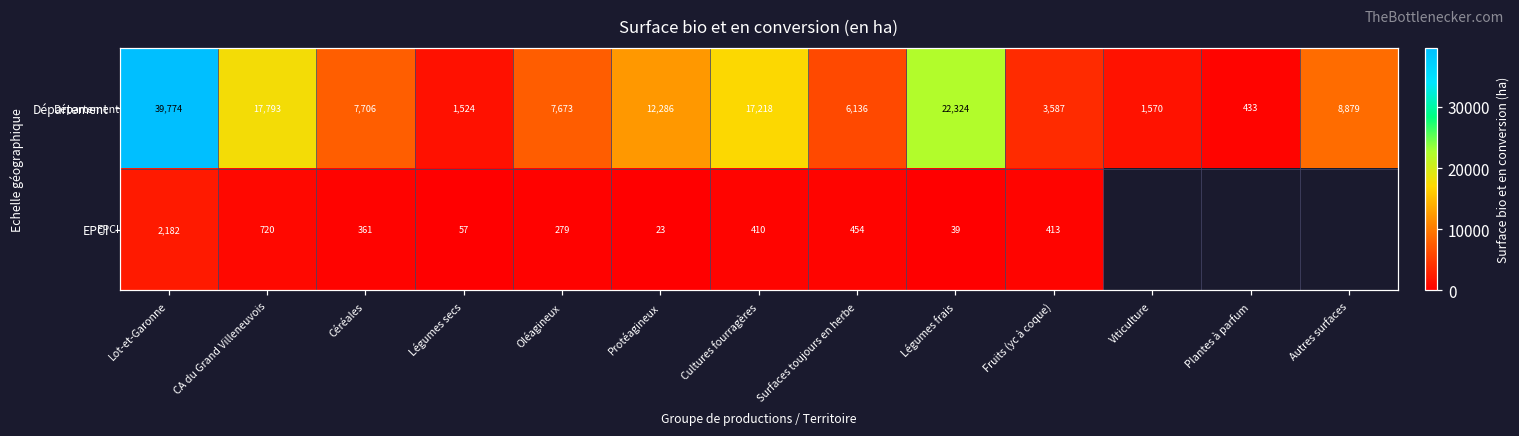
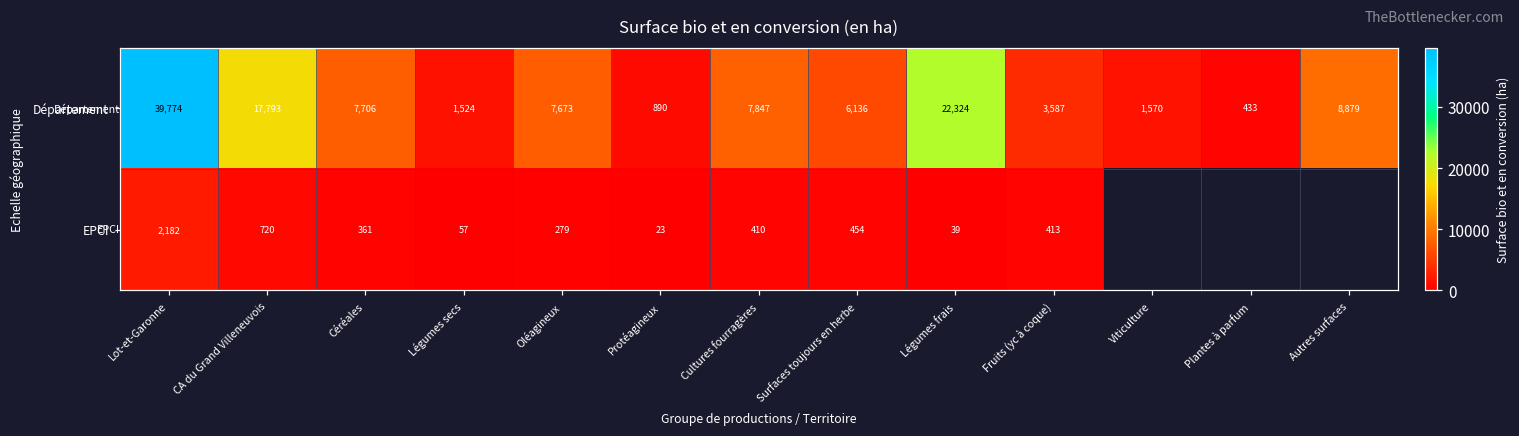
Département, Protéagineux: 12,286 -> 890
Département, Cultures fourragères: 17,218 -> 7,847
